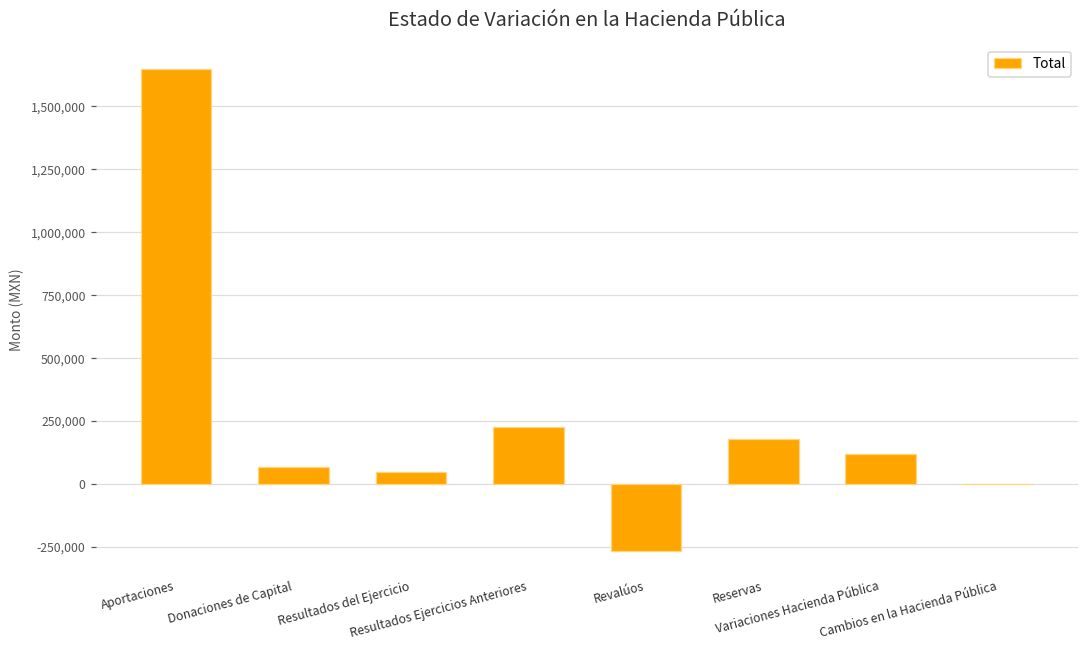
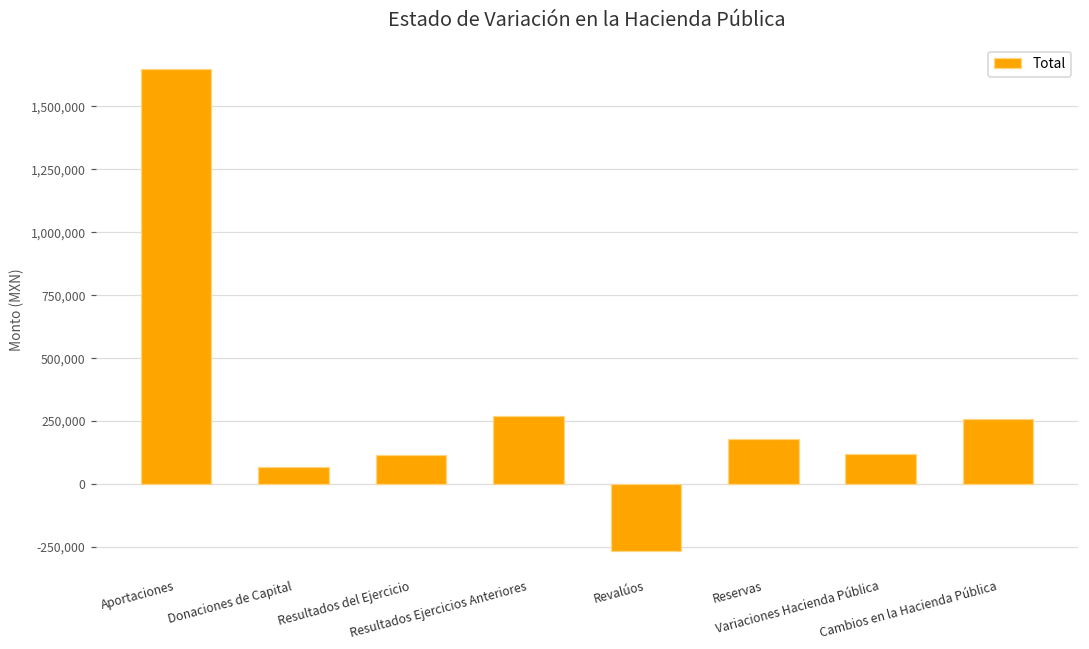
Resultados del Ejercicio: 50,000 -> 110,000
Resultados Ejercicios Anteriores: 220,000 -> 270,000
Cambios en la Hacienda Pública: 0 -> 260,000
